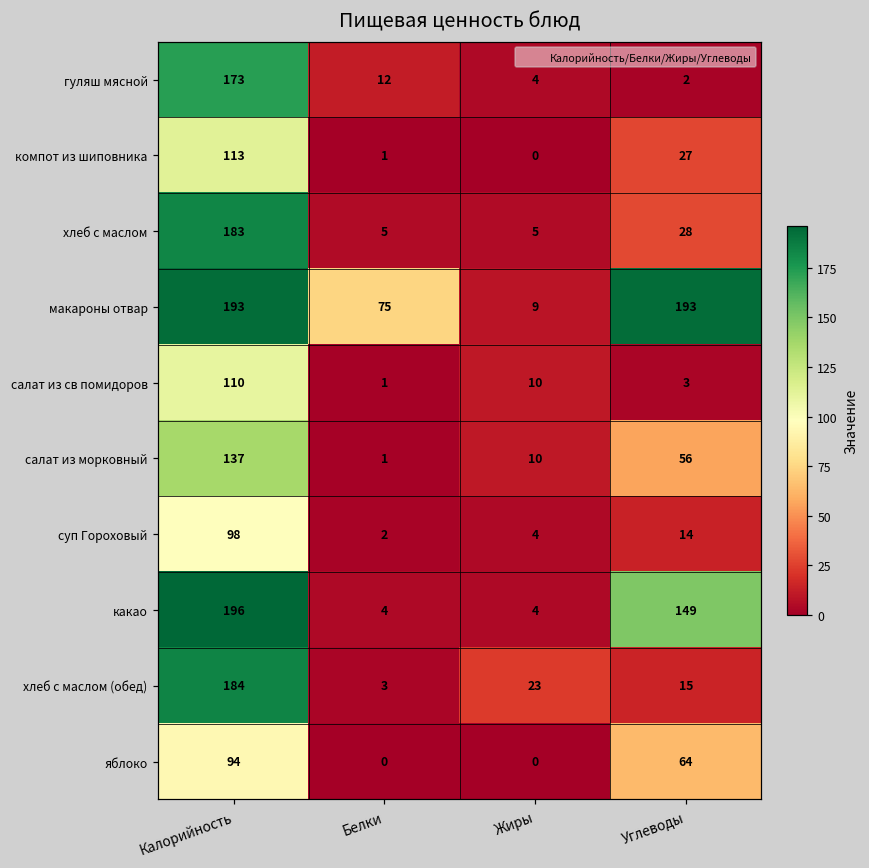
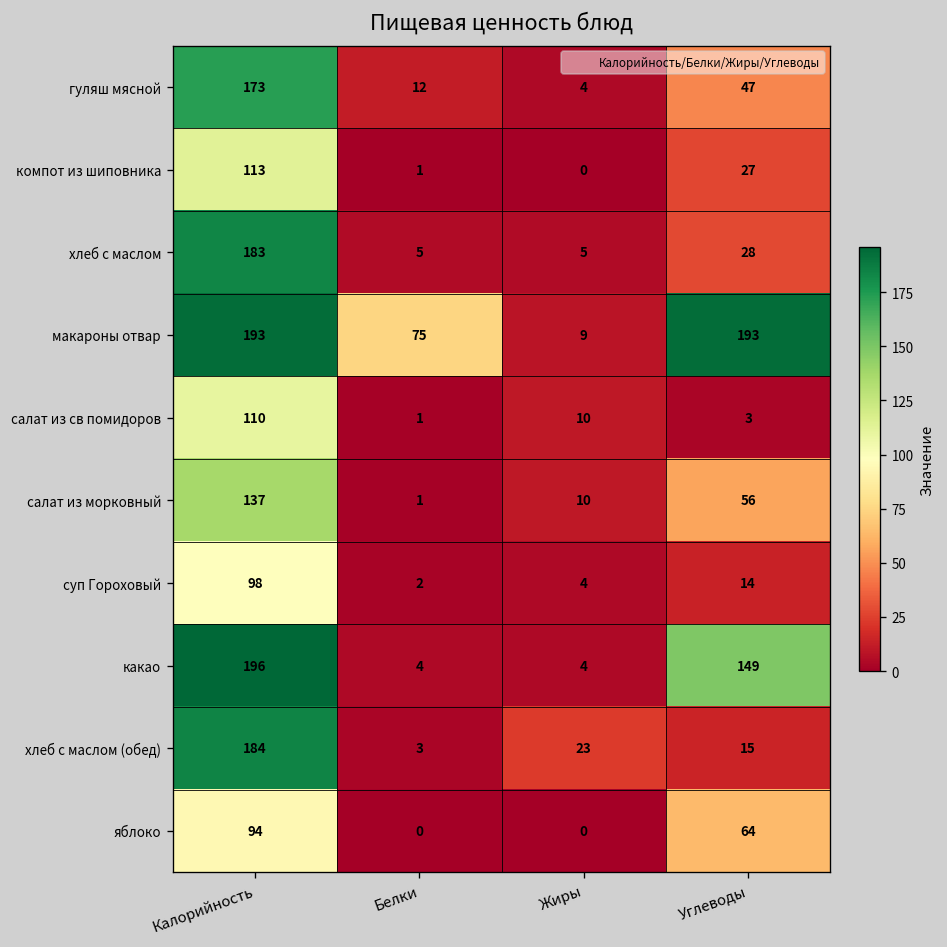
гуляш мясной, Углеводы: 2 -> 47
